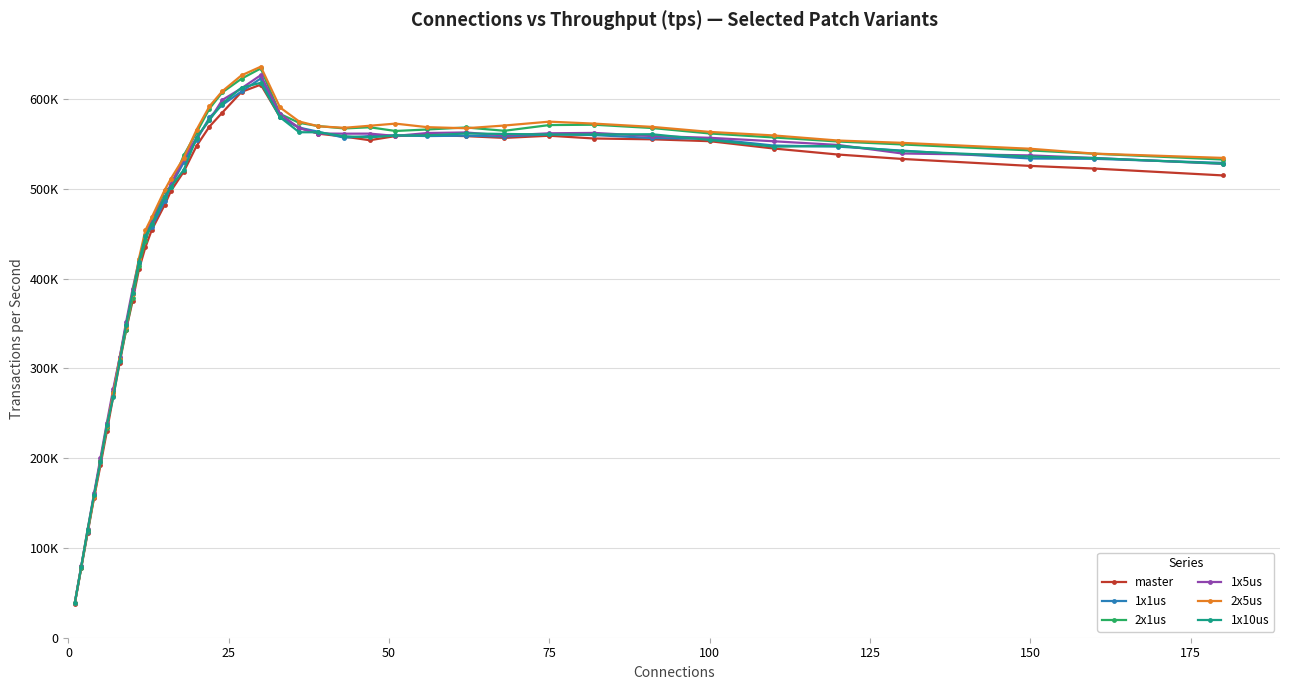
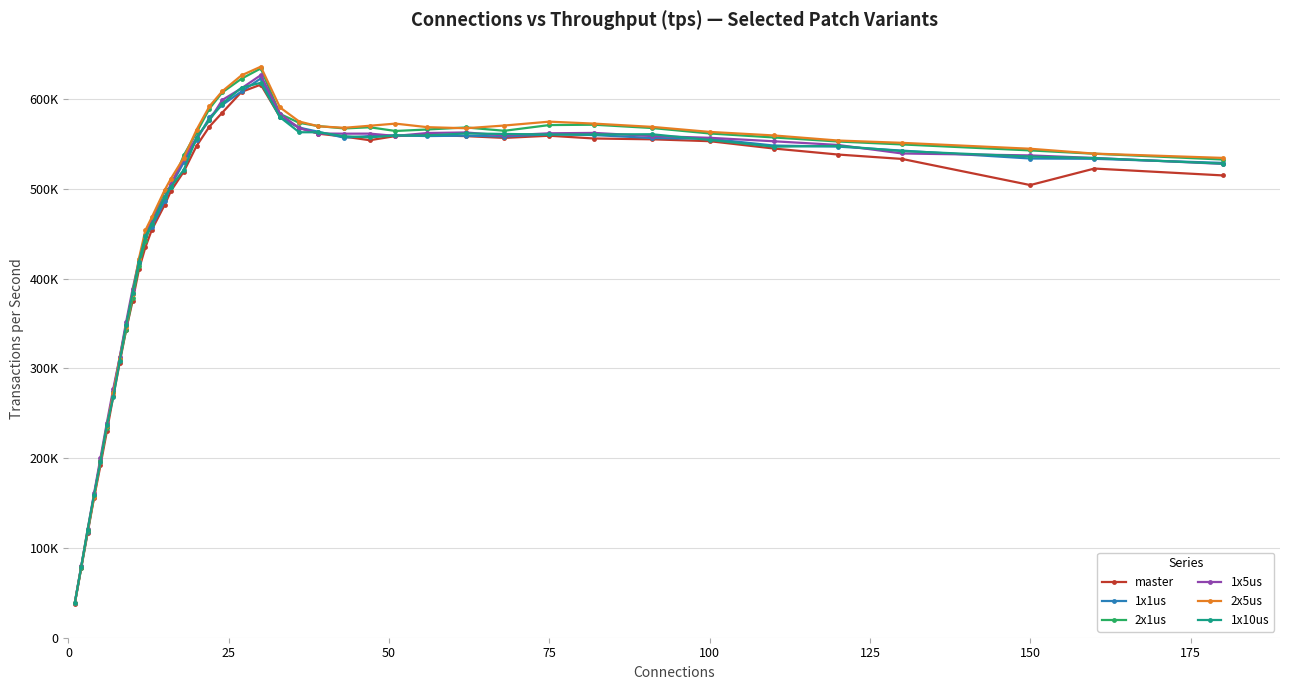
master, 150: 530000 -> 500000
